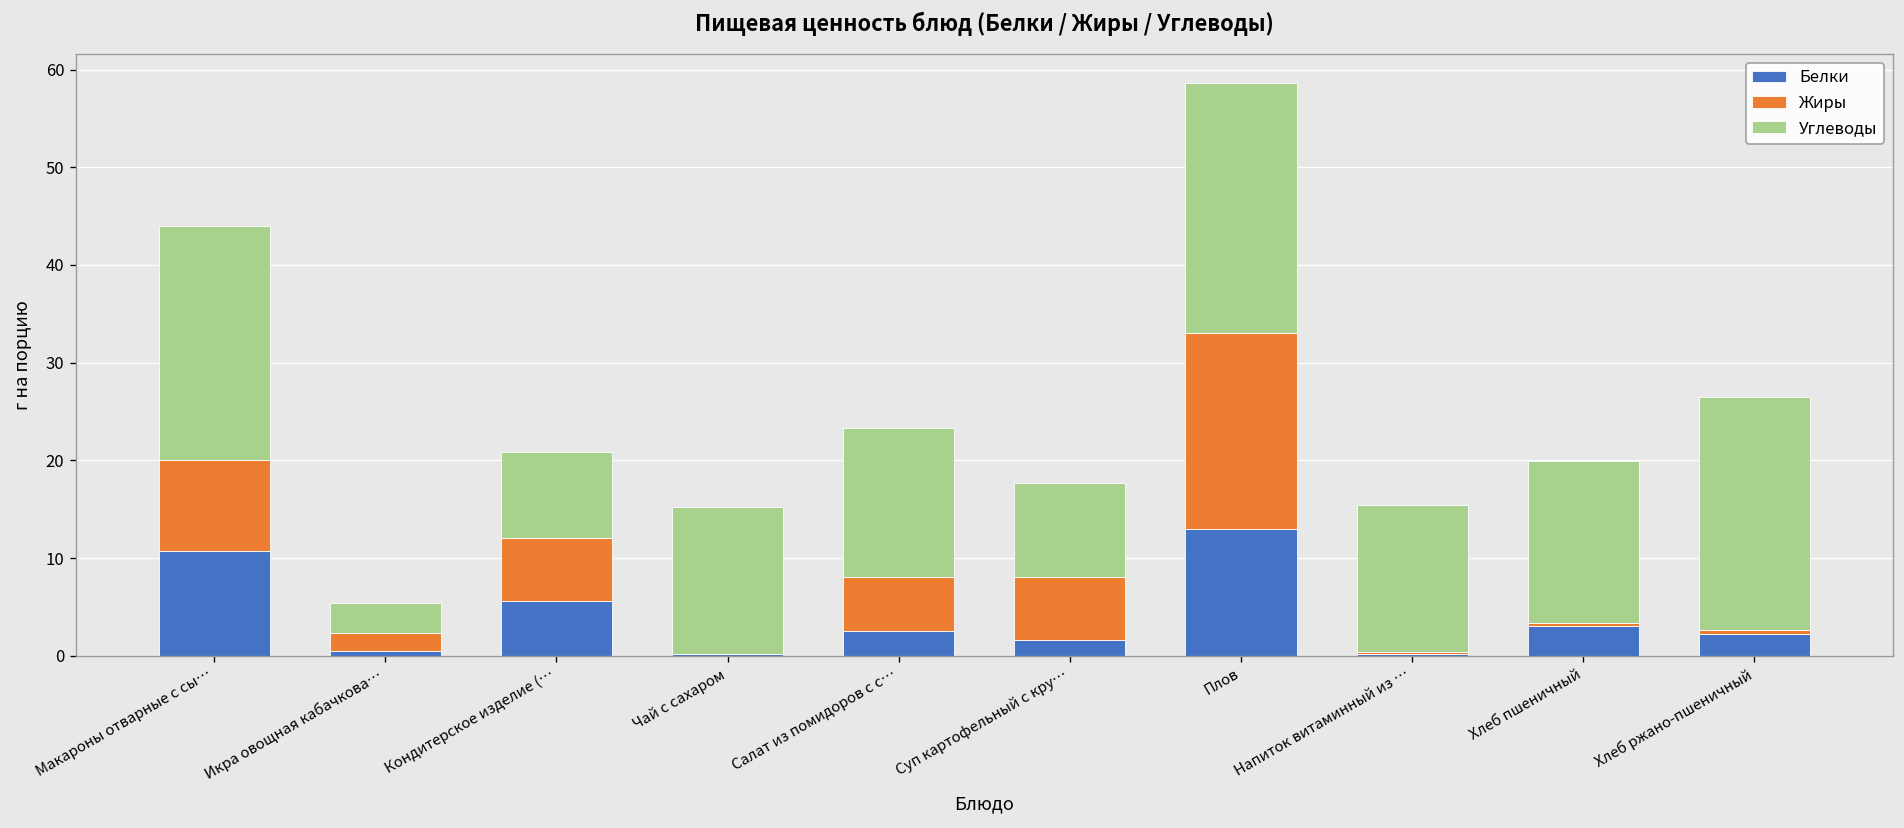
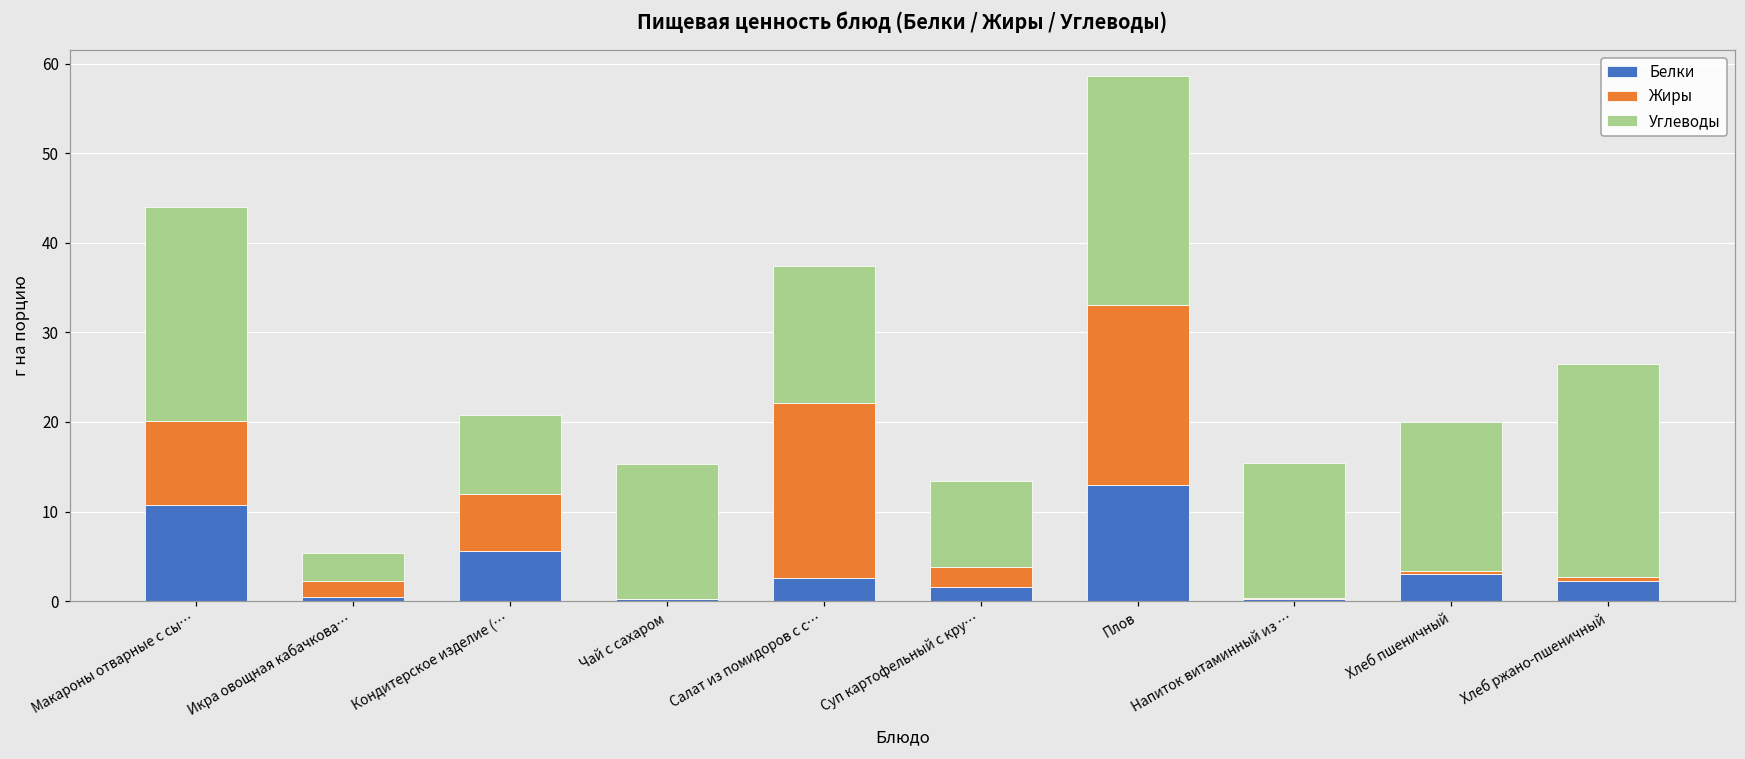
Жиры, Салат из помидоров с с…: 6 -> 20
Жиры, Суп картофельный с кру…: 7 -> 2
